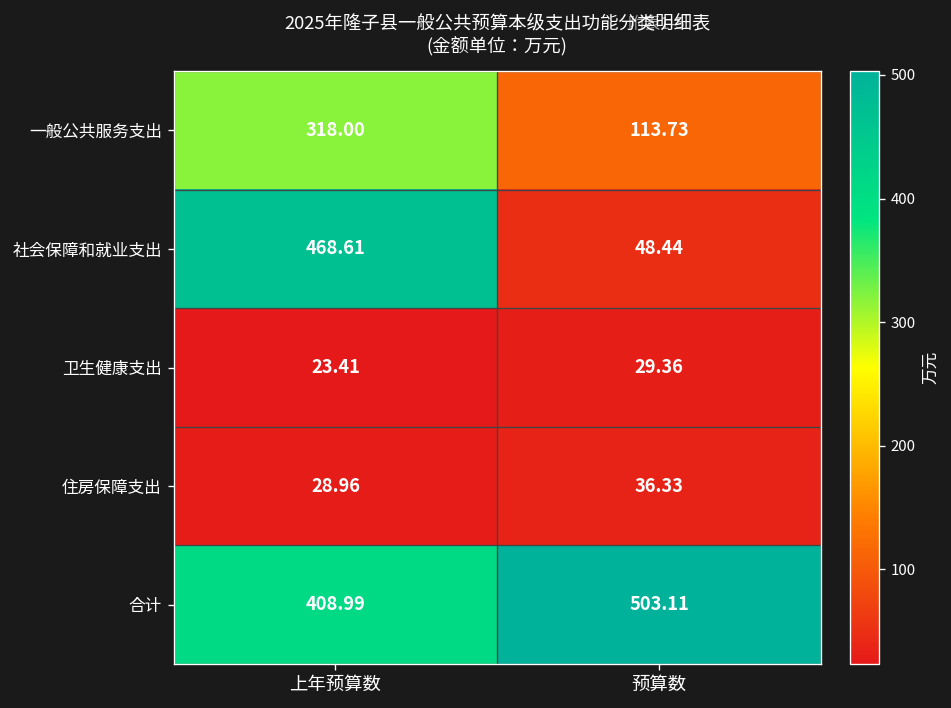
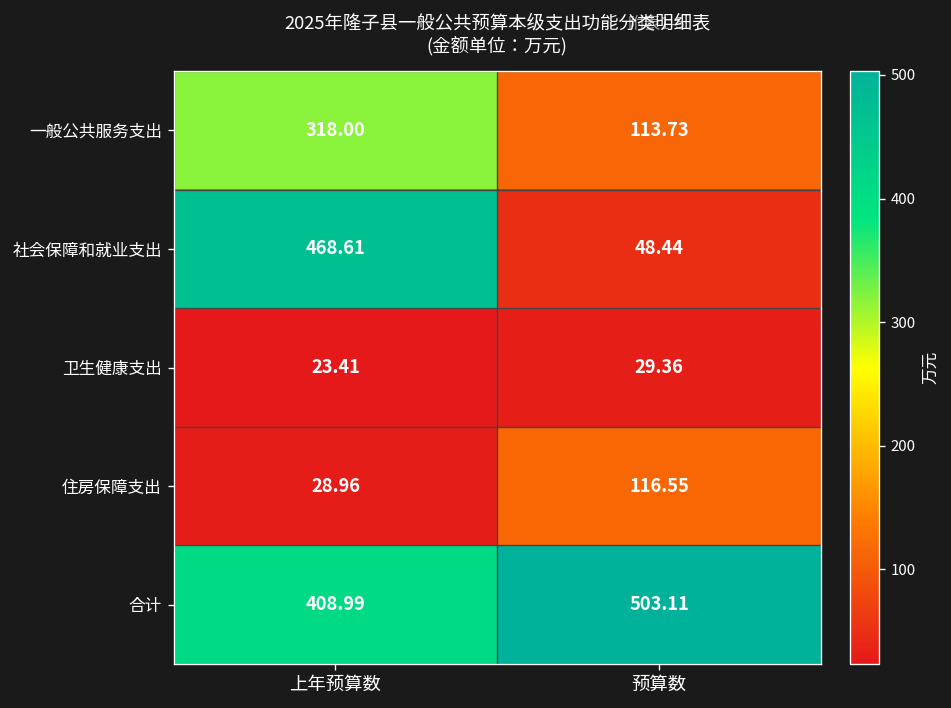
住房保障支出, 预算数: 36.33 -> 116.55
